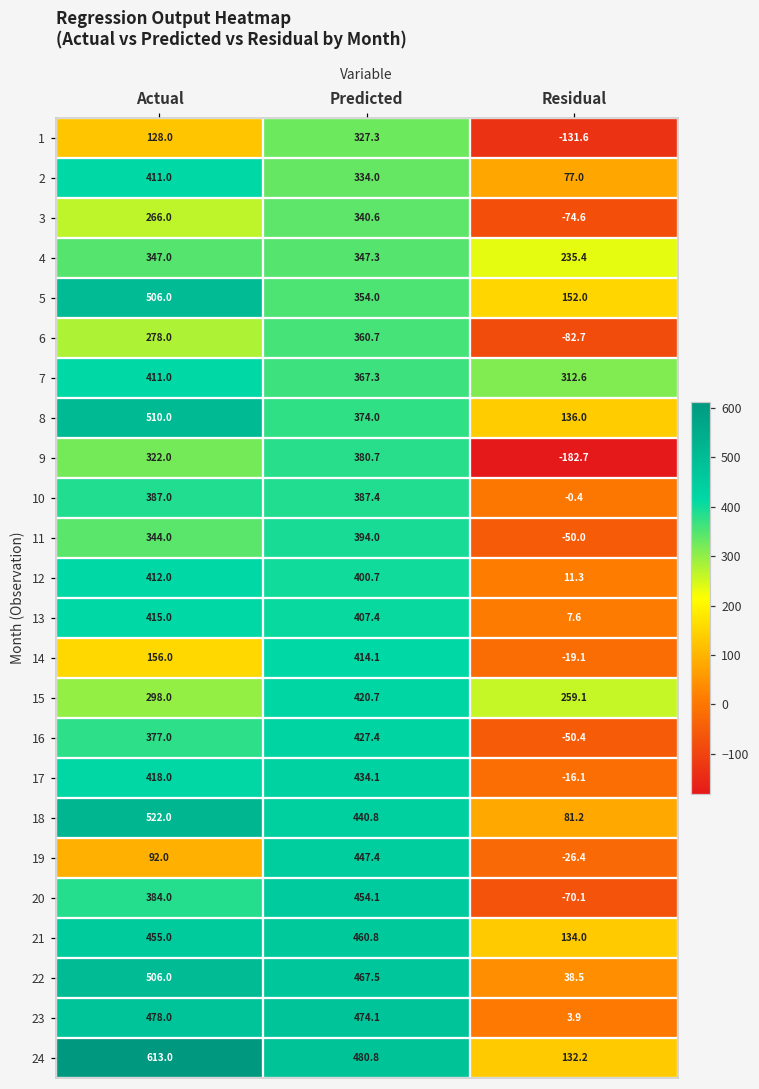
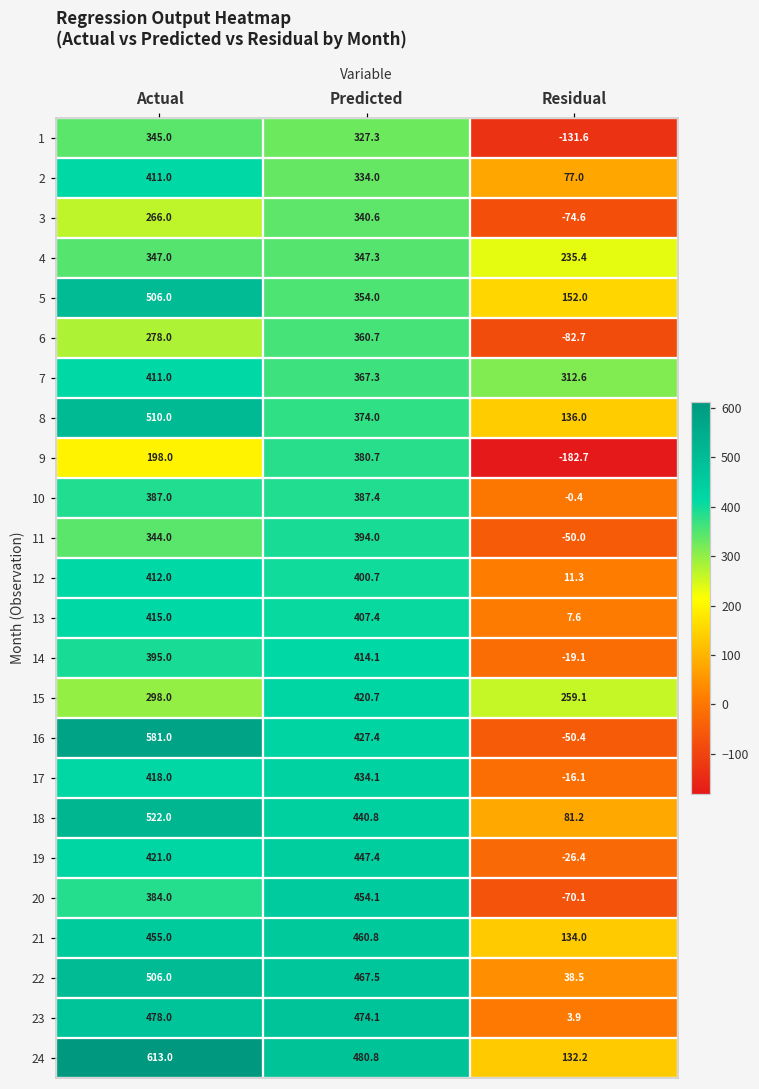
1, Actual: 128.0 -> 345.0
9, Actual: 322.0 -> 198.0
14, Actual: 156.0 -> 395.0
16, Actual: 377.0 -> 581.0
19, Actual: 92.0 -> 421.0
